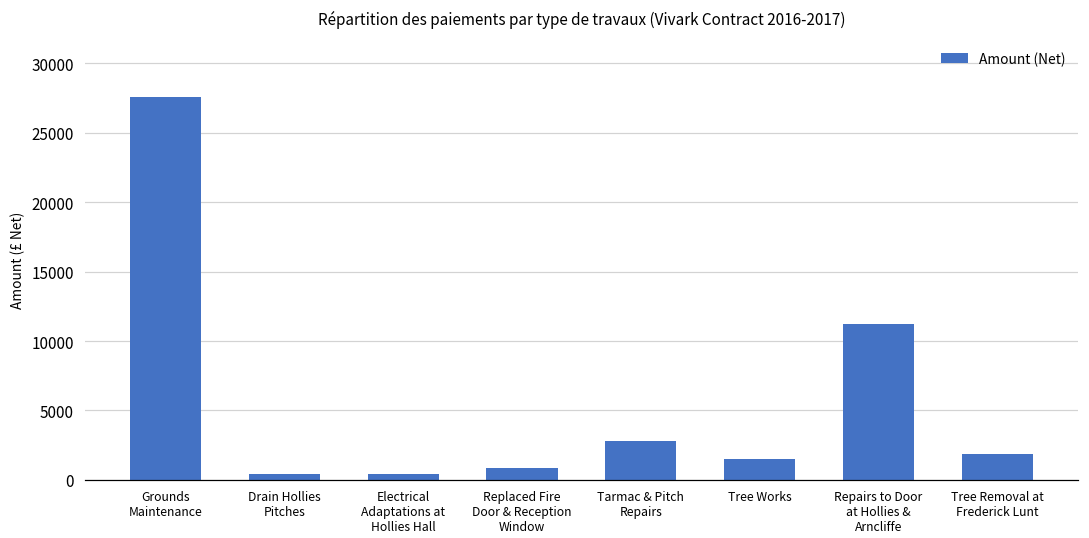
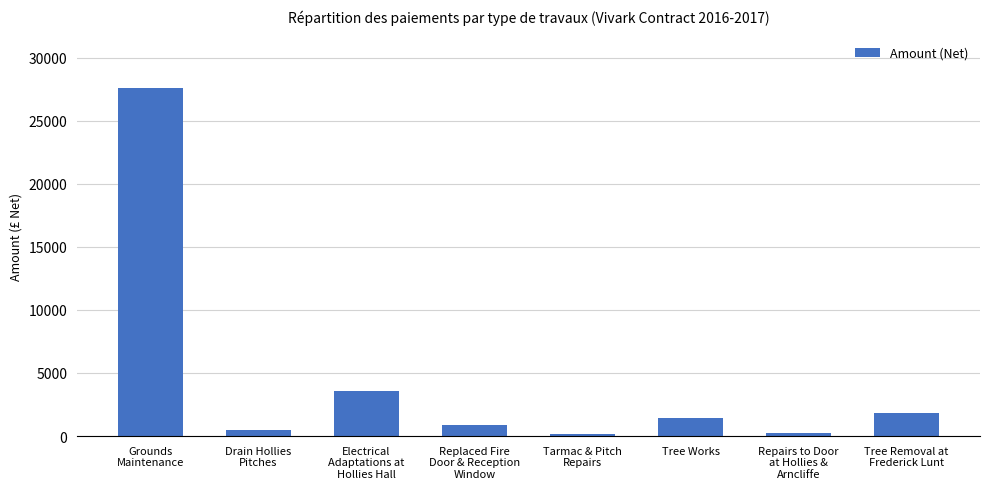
Electrical Adaptations at Hollies Hall: 400 -> 3600
Tarmac & Pitch Repairs: 2800 -> 200
Repairs to Door at Hollies & Arncliffe: 11200 -> 200
